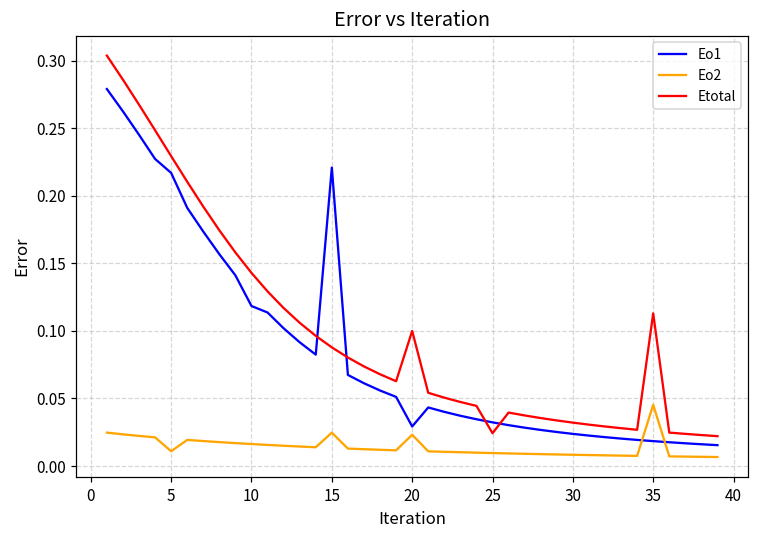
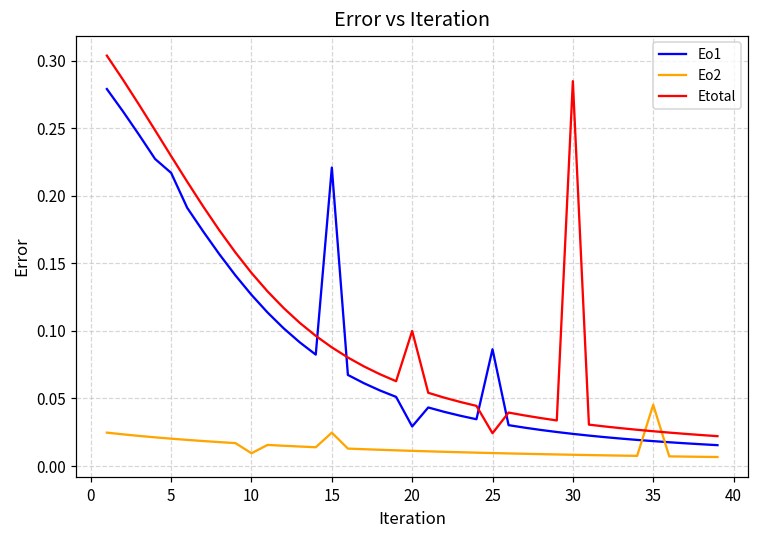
Eo2, 5: 0.011 -> 0.020
Eo1, 10: 0.118 -> 0.127
Eo2, 10: 0.016 -> 0.009
Eo2, 20: 0.023 -> 0.011
Eo1, 25: 0.032 -> 0.086
Etotal, 30: 0.032 -> 0.285
Etotal, 35: 0.113 -> 0.026
